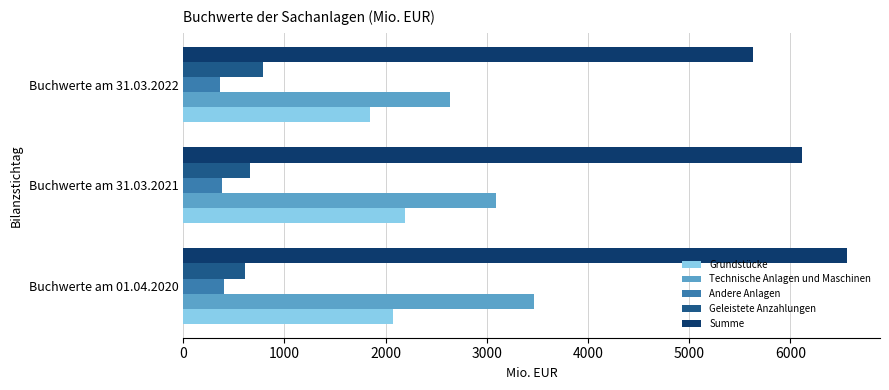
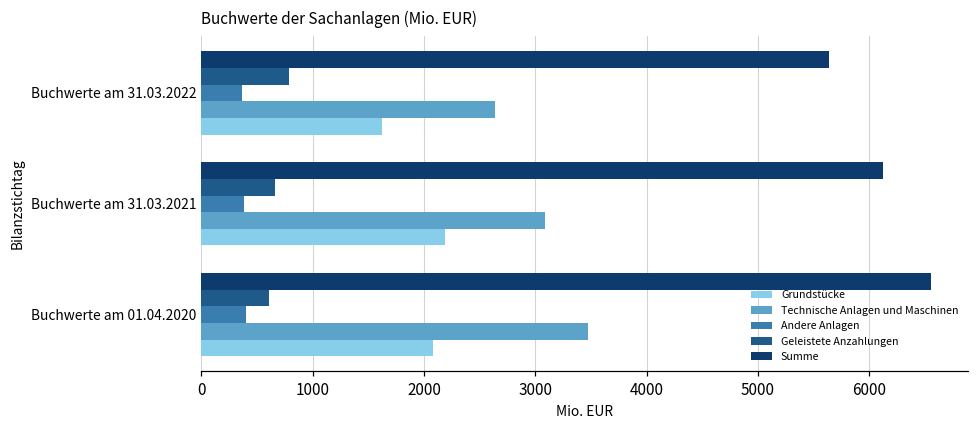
Grundstücke, Buchwerte am 31.03.2022: 1850 -> 1620
